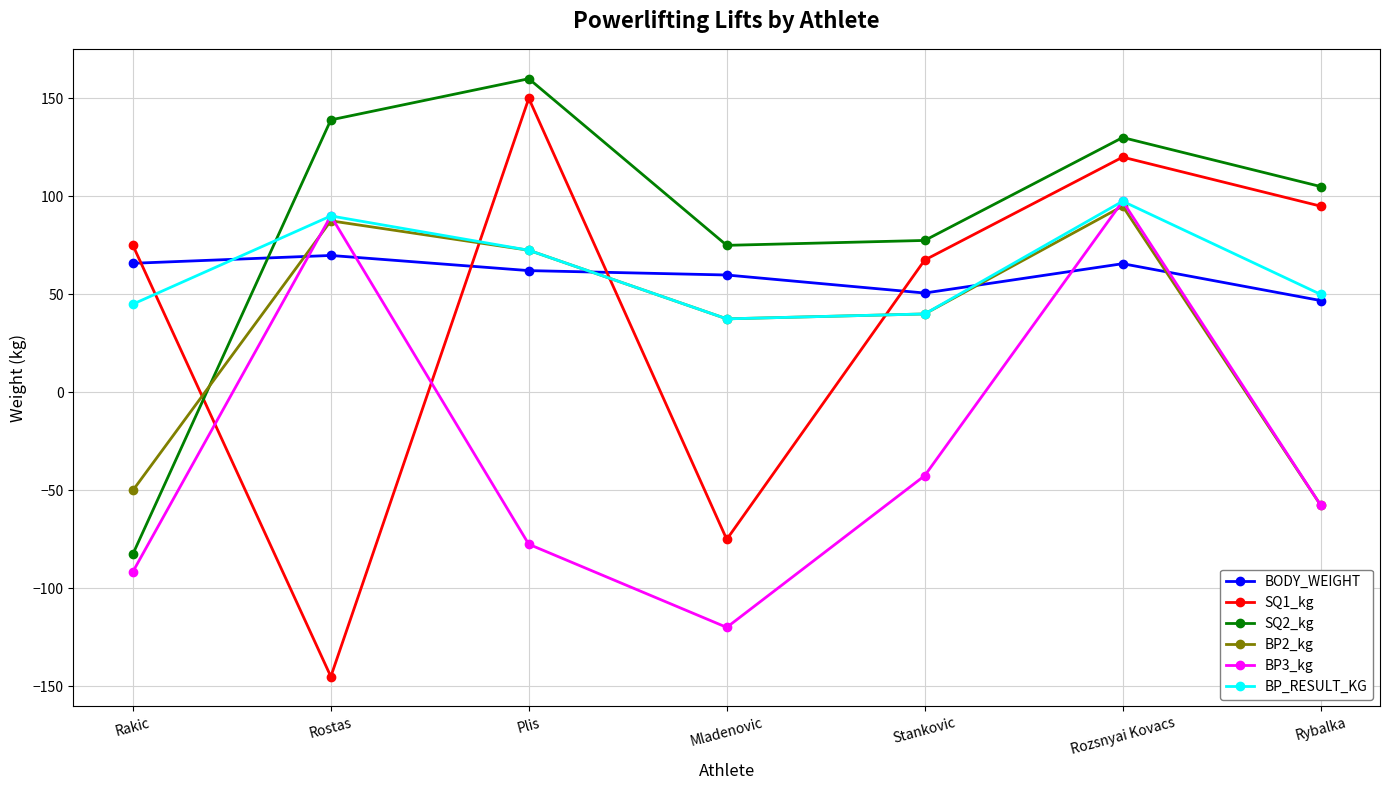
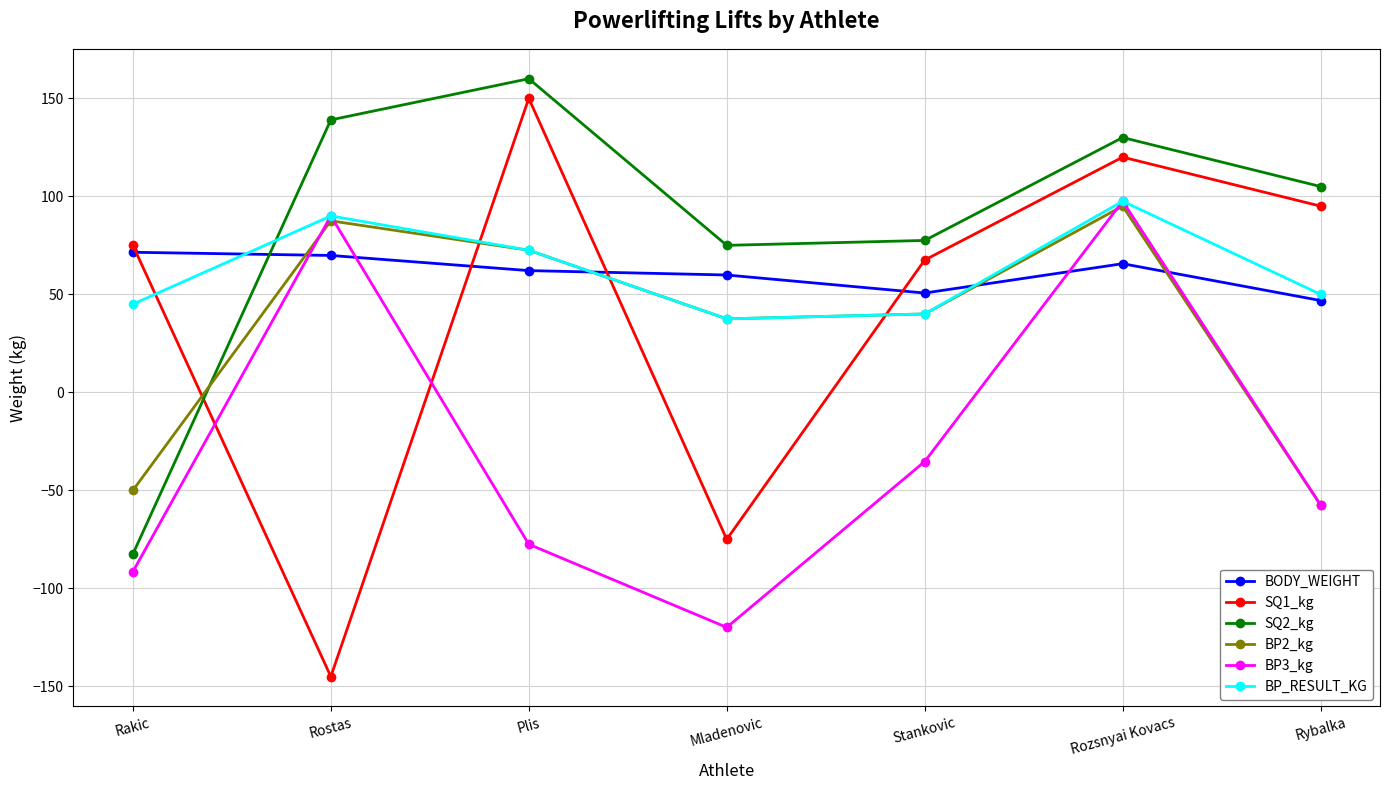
BODY_WEIGHT, Rakic: 66 -> 71
BP3_kg, Stankovic: -43 -> -35
